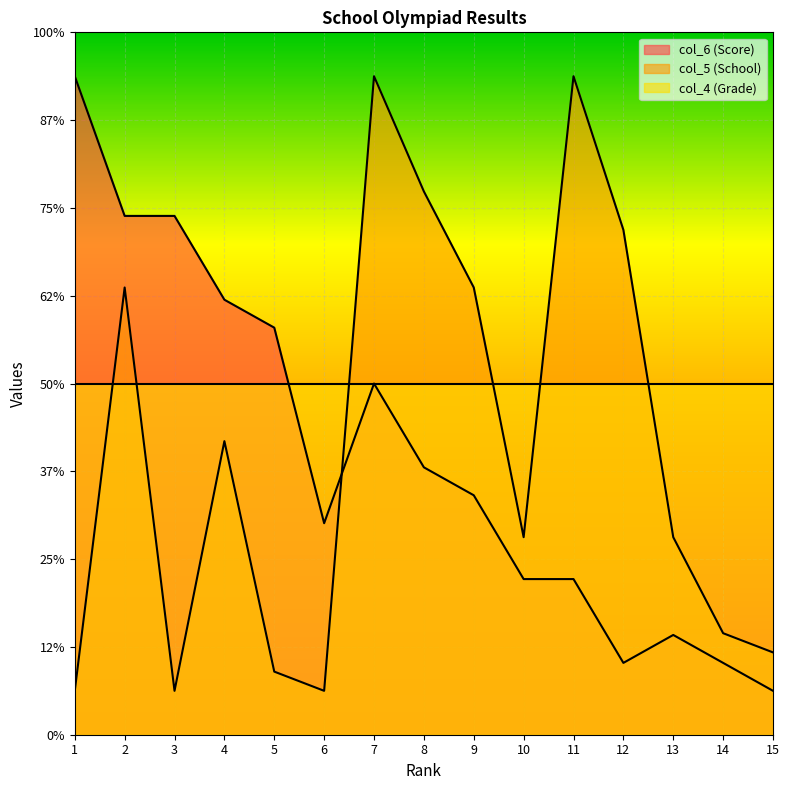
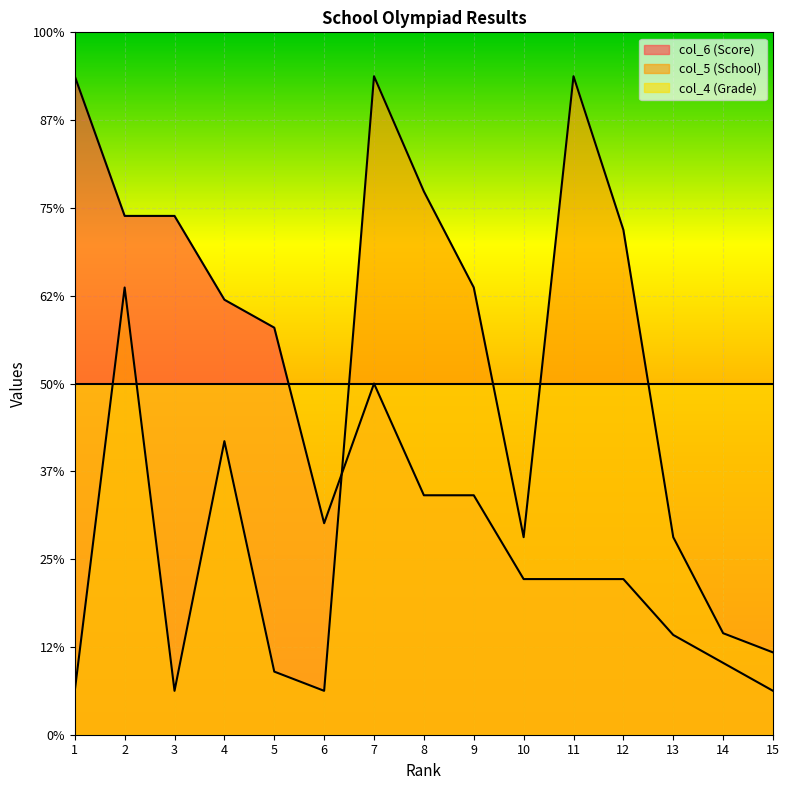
col_6 (Score), 8: 38% -> 34%
col_6 (Score), 12: 10% -> 22%
